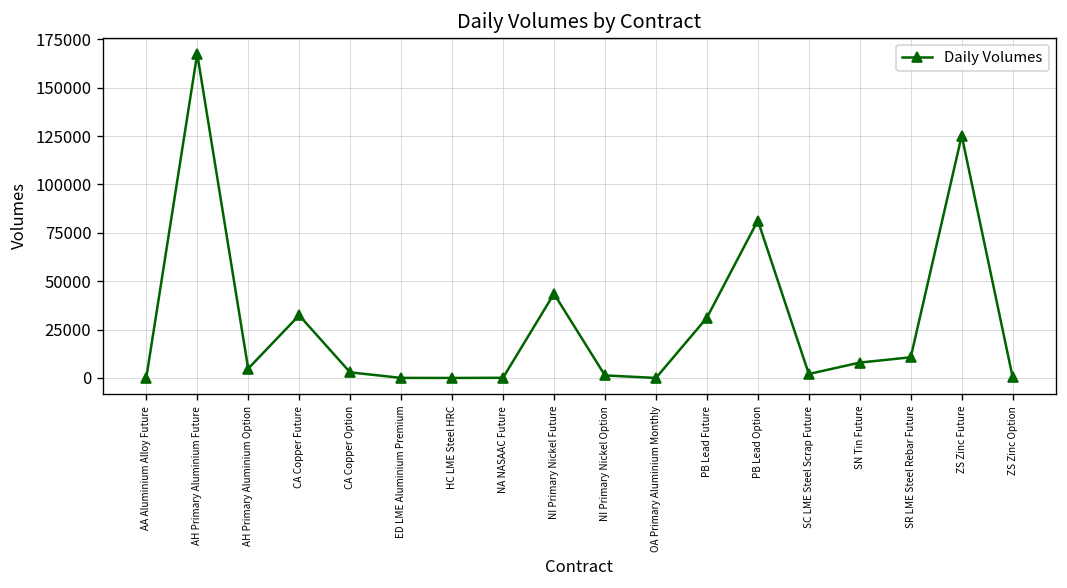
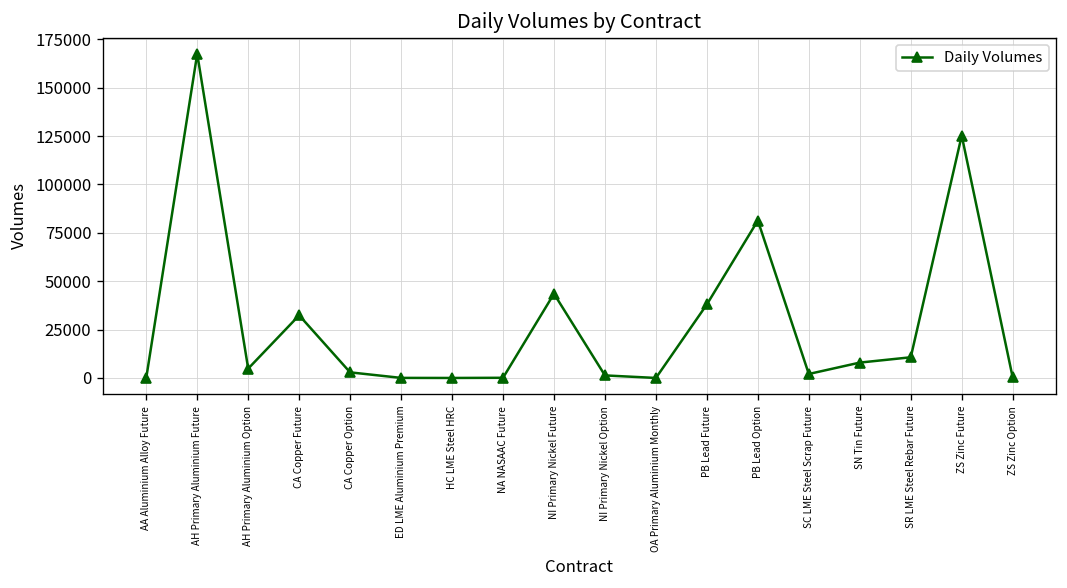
PB Lead Future: 31000 -> 38000
